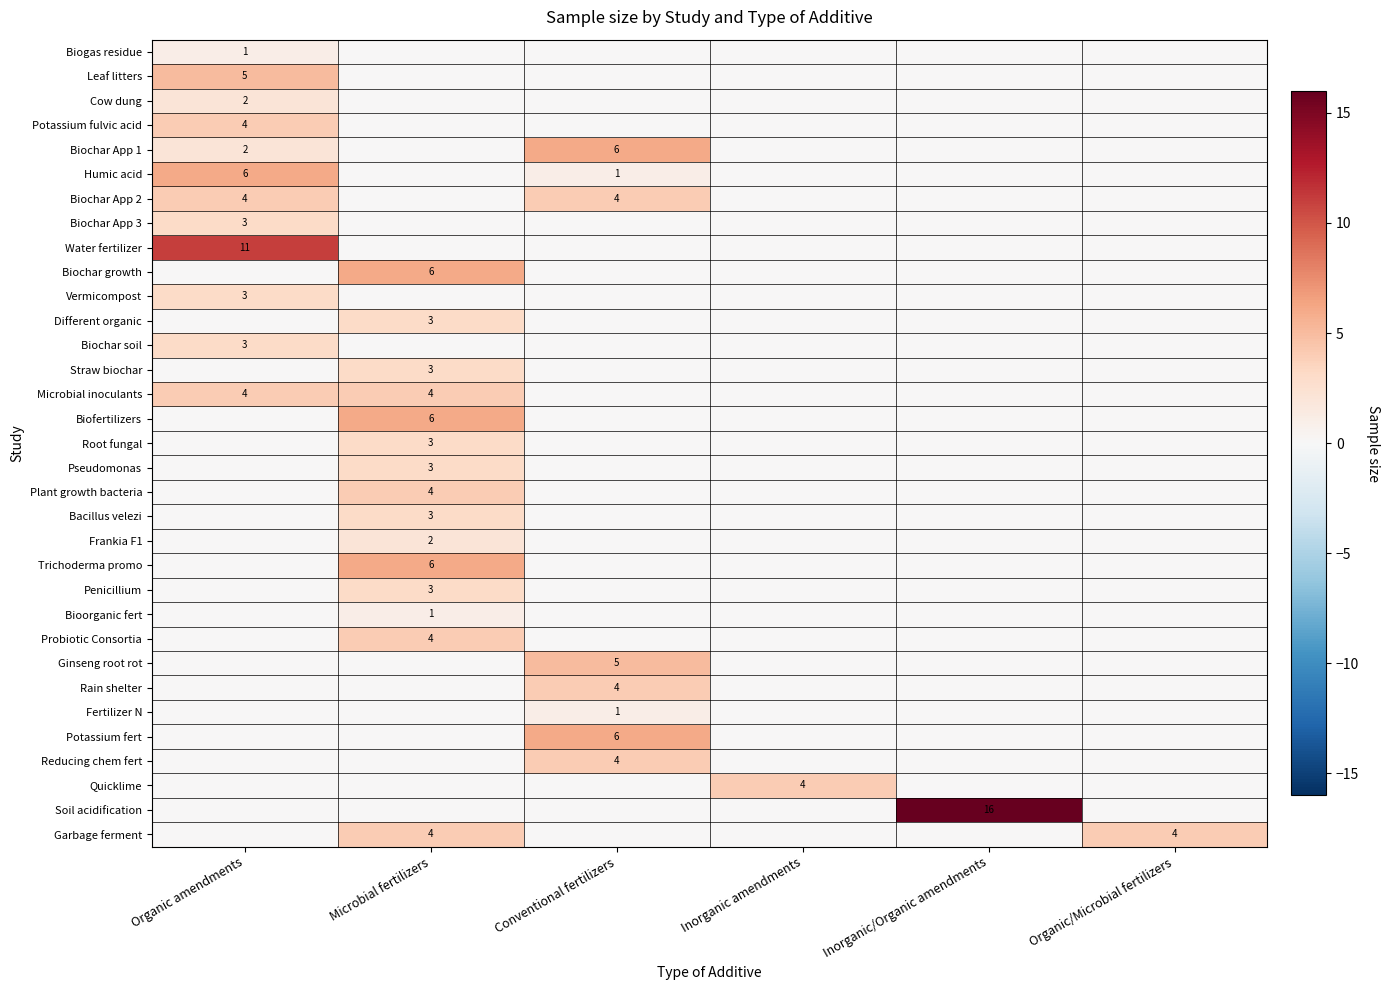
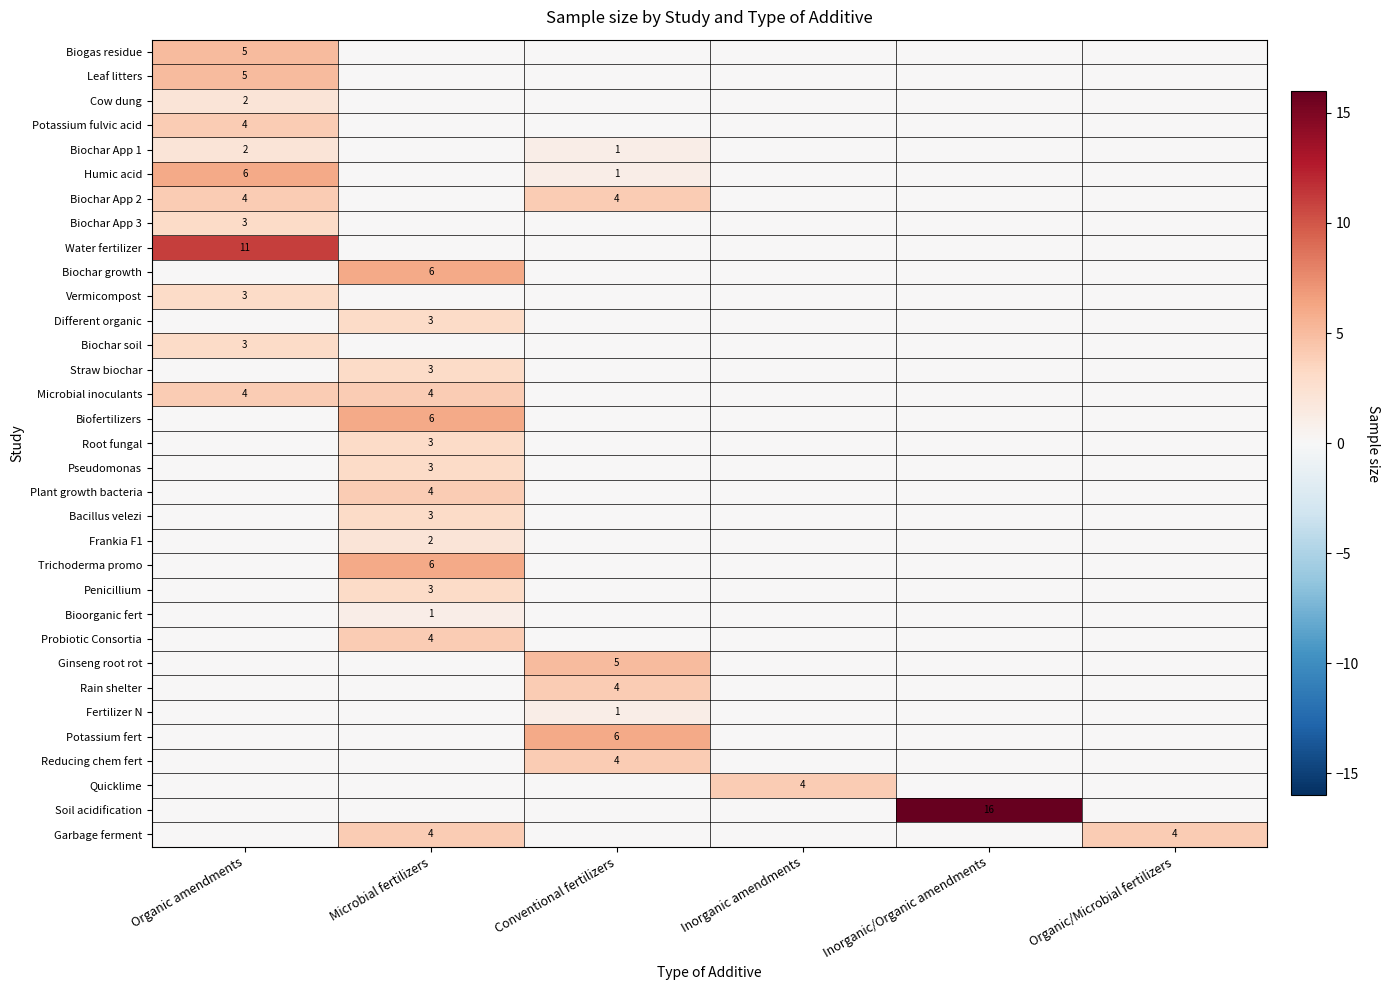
Biogas residue, Organic amendments: 1 -> 5
Biochar App 1, Conventional fertilizers: 6 -> 1
